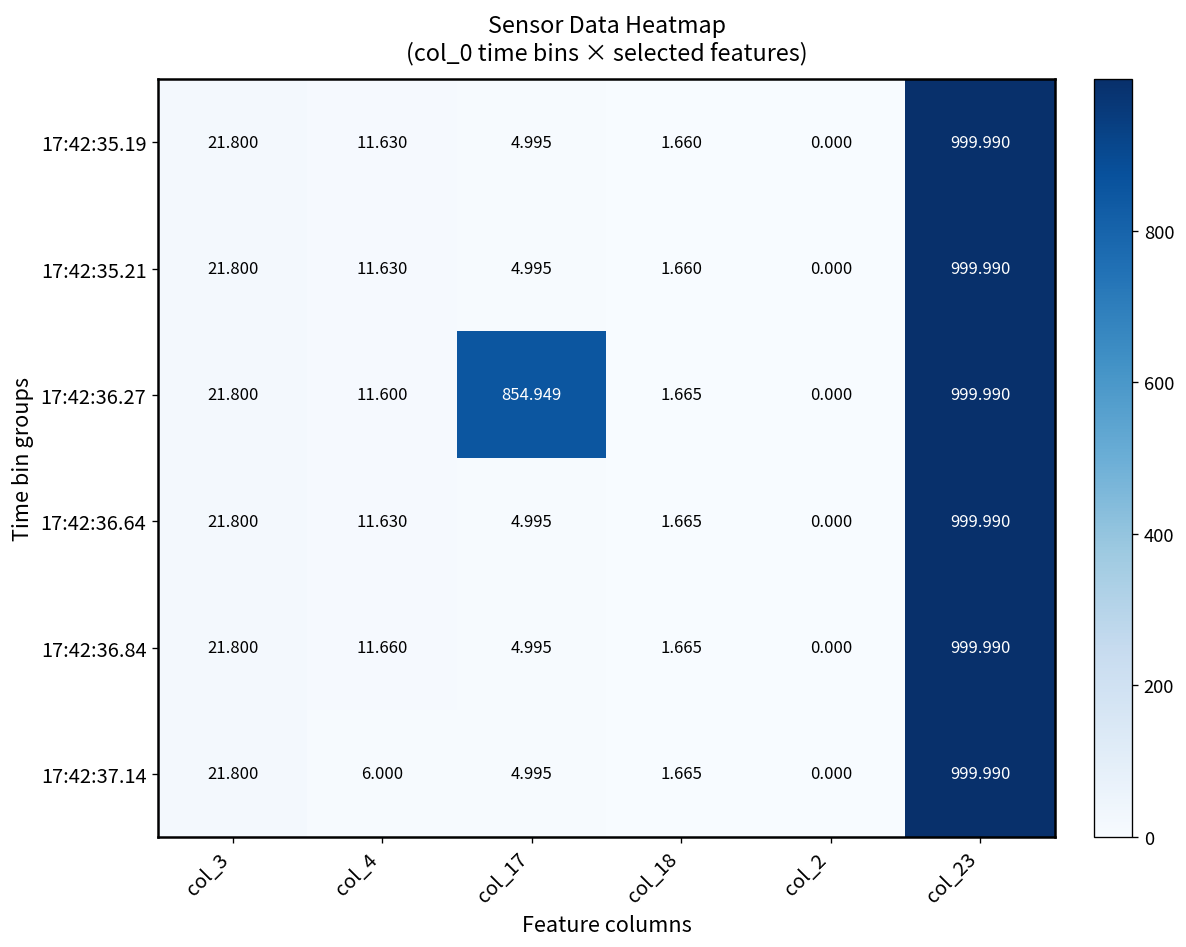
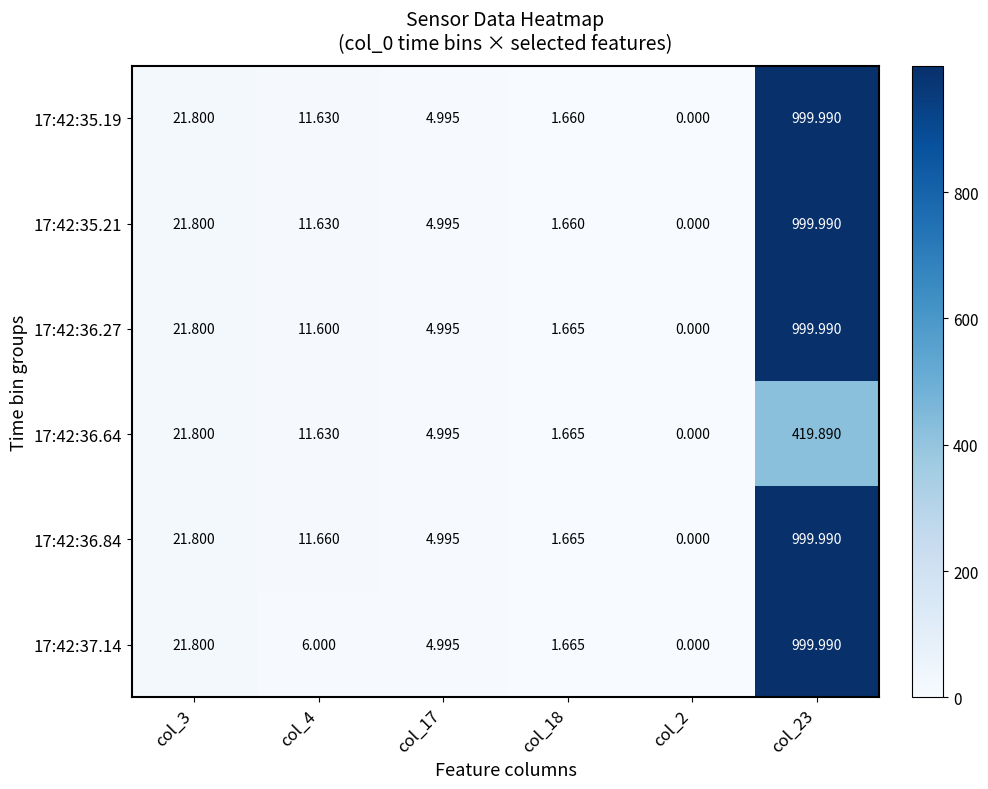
17:42:36.27, col_17: 854.949 -> 4.995
17:42:36.64, col_23: 999.990 -> 419.890
